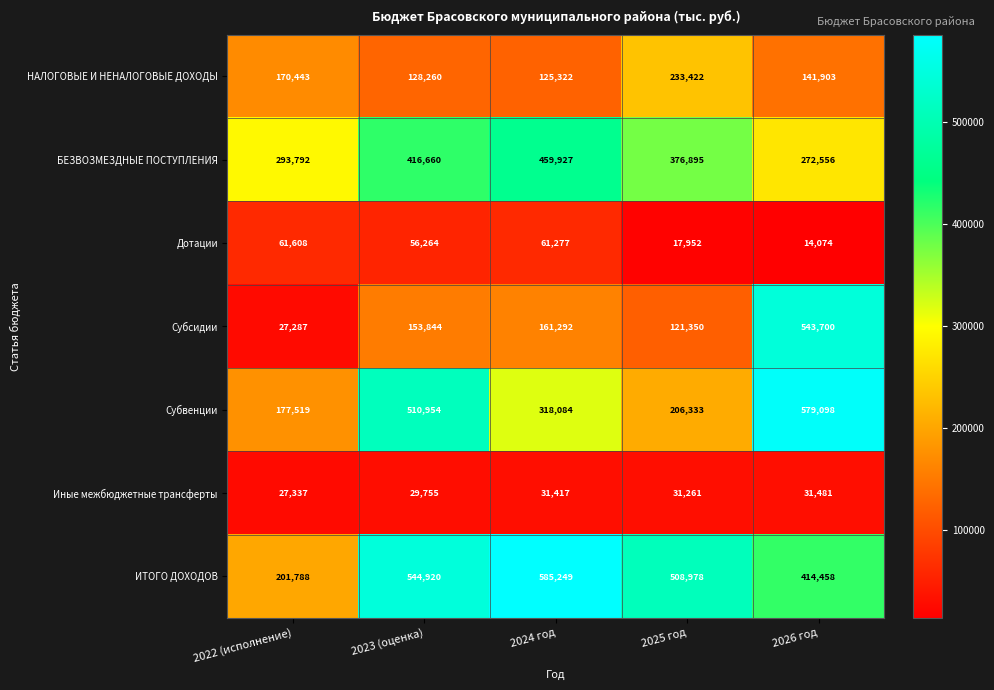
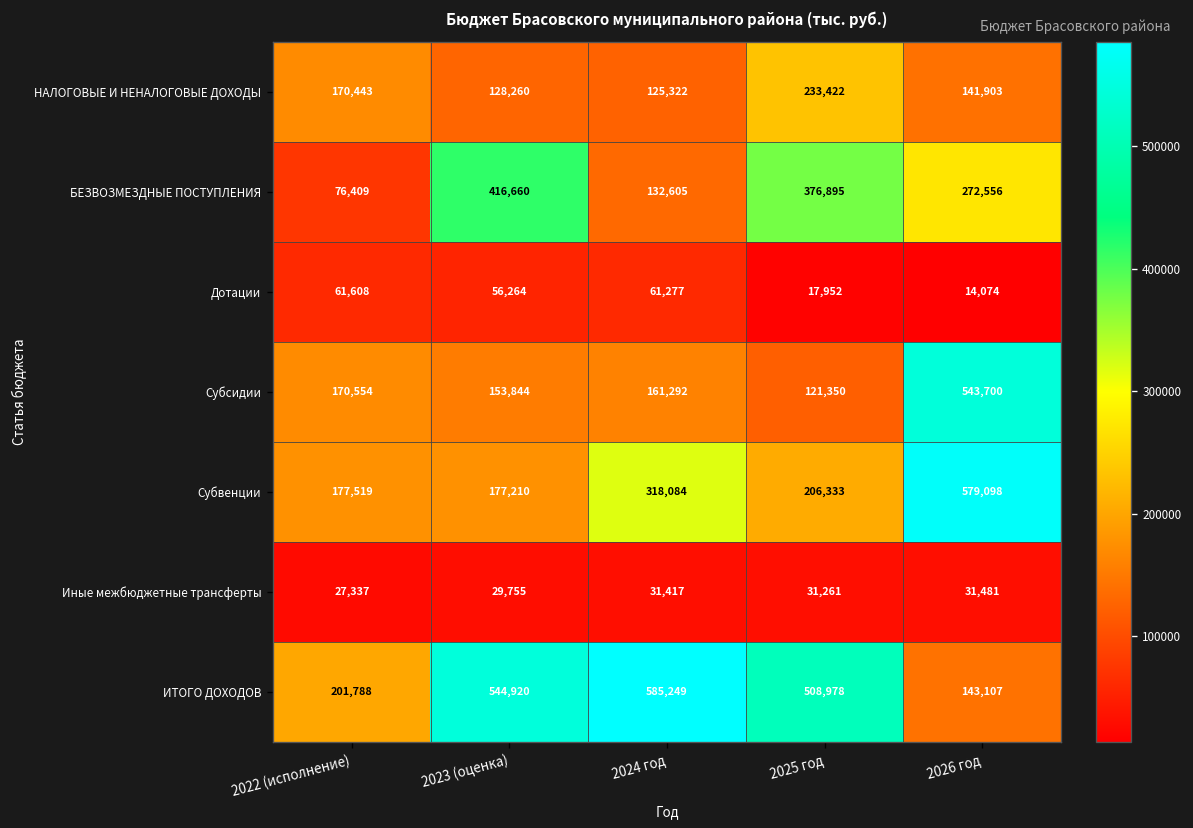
БЕЗВОЗМЕЗДНЫЕ ПОСТУПЛЕНИЯ, 2022 (исполнение): 293,792 -> 76,409
БЕЗВОЗМЕЗДНЫЕ ПОСТУПЛЕНИЯ, 2024 год: 459,927 -> 132,605
Субсидии, 2022 (исполнение): 27,287 -> 170,554
Субвенции, 2023 (оценка): 510,954 -> 177,210
ИТОГО ДОХОДОВ, 2026 год: 414,458 -> 143,107
